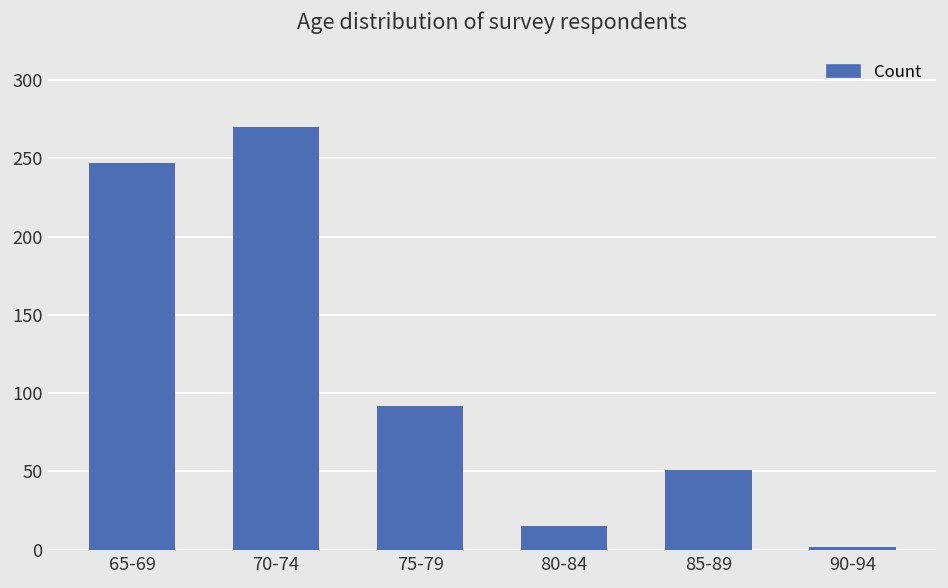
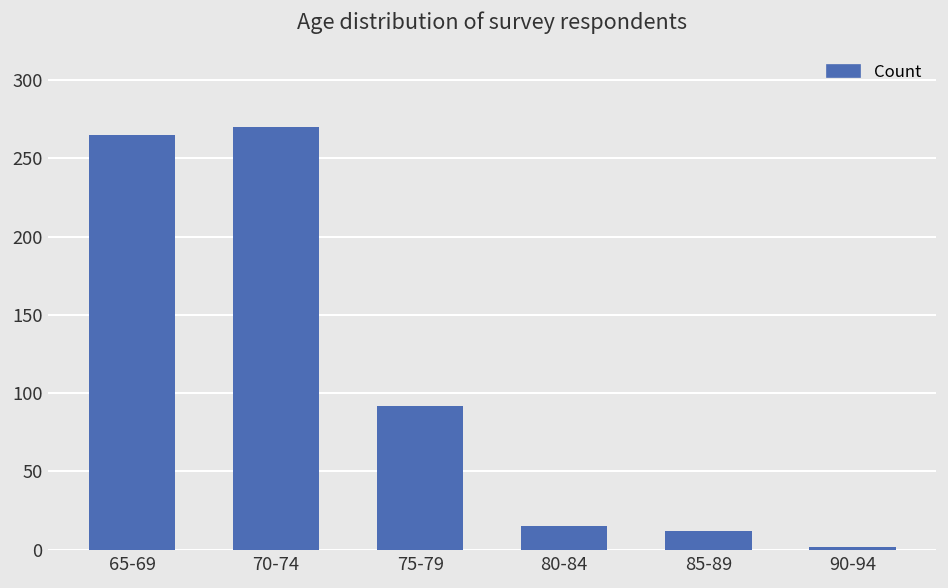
65-69: 247 -> 265
85-89: 51 -> 12
